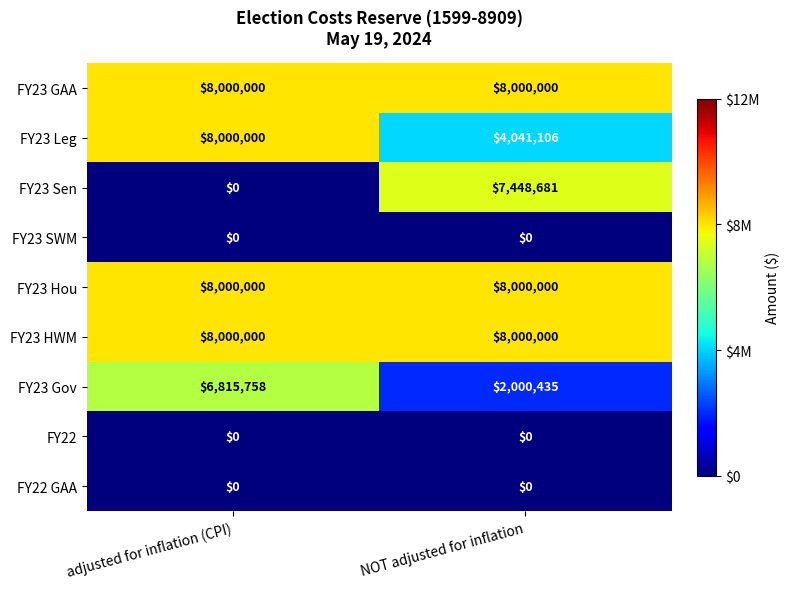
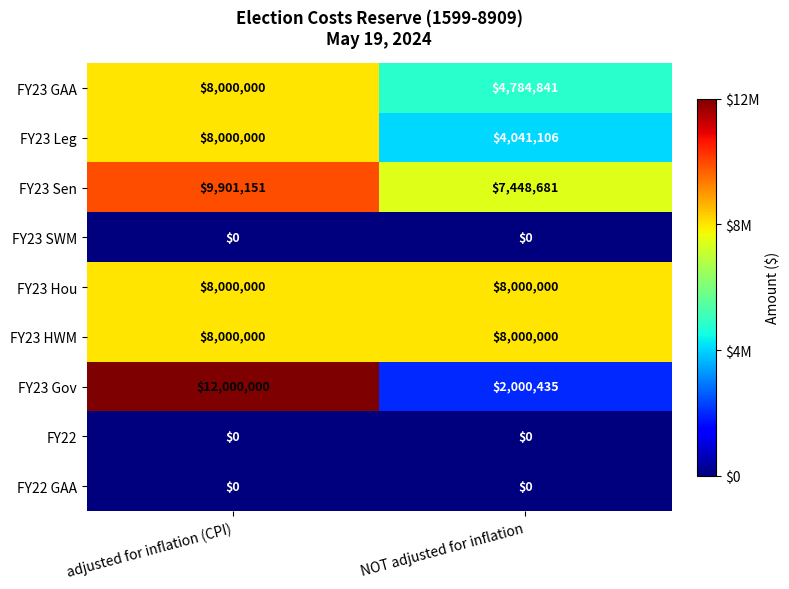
FY23 GAA, NOT adjusted for inflation: $8,000,000 -> $4,784,841
FY23 Sen, adjusted for inflation (CPI): $0 -> $9,901,151
FY23 Gov, adjusted for inflation (CPI): $6,815,758 -> $12,000,000
